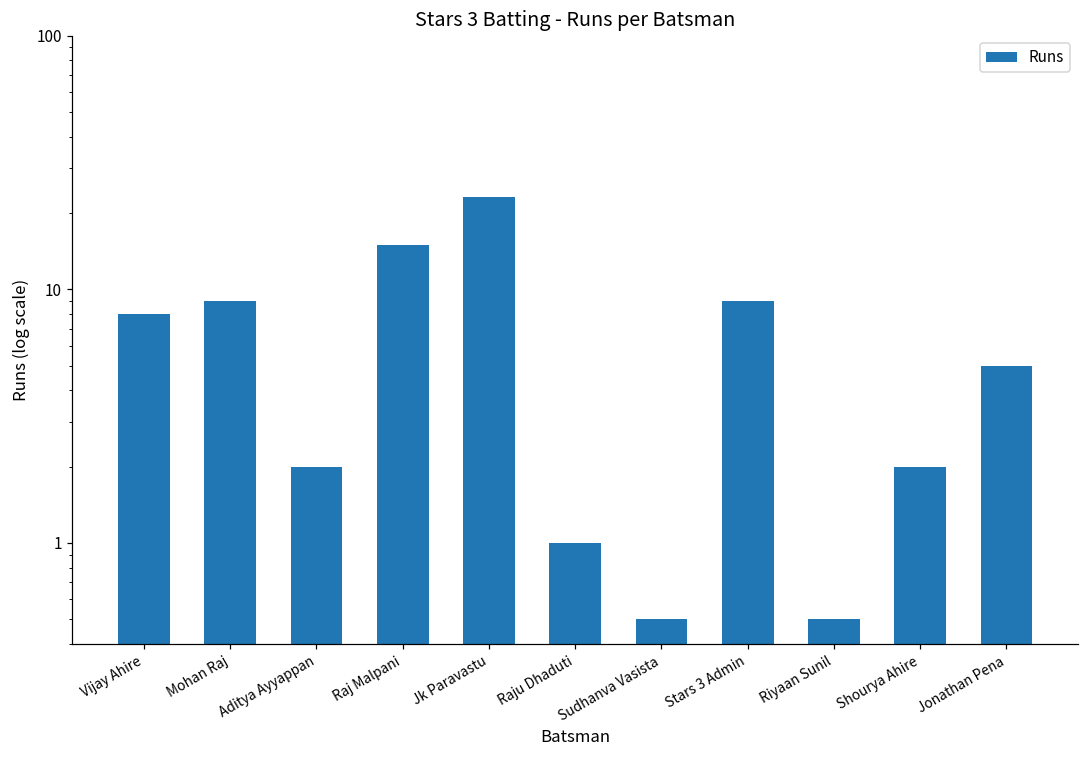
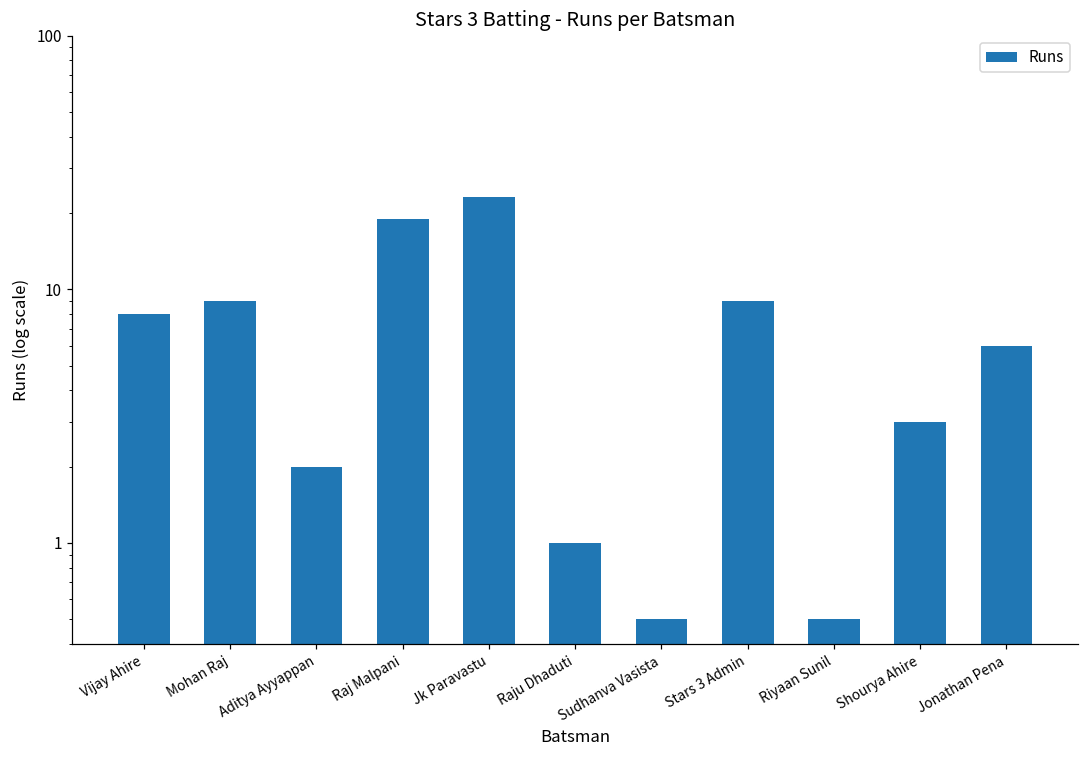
Raj Malpani: 15 -> 19
Shourya Ahire: 2 -> 3
Jonathan Pena: 5 -> 6
